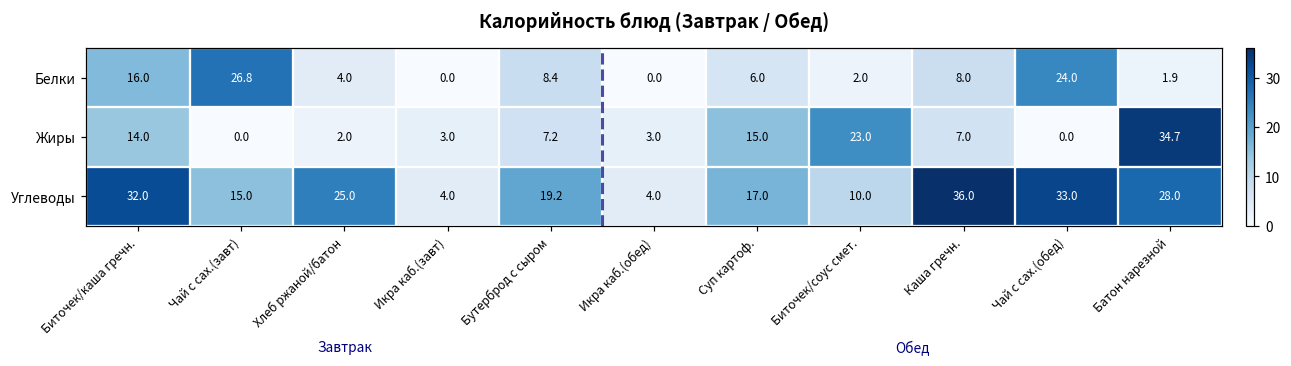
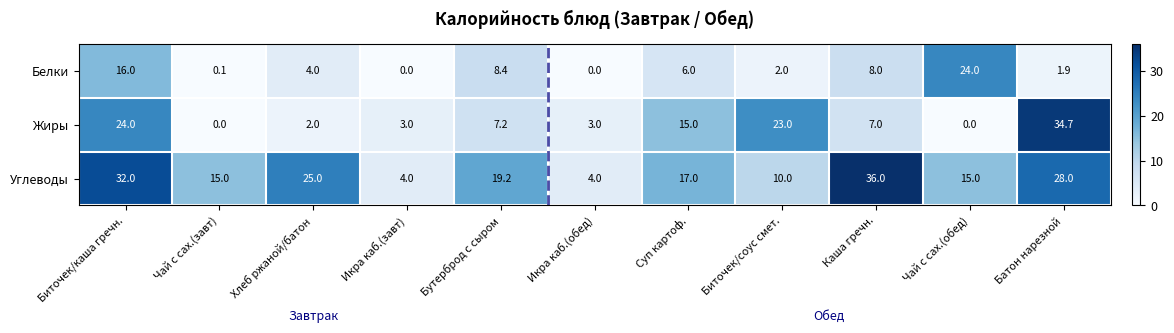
Белки, Чай с сах.(завт): 26.8 -> 0.1
Жиры, Биточек/каша гречн.: 14.0 -> 24.0
Углеводы, Чай с сах.(обед): 33.0 -> 15.0
